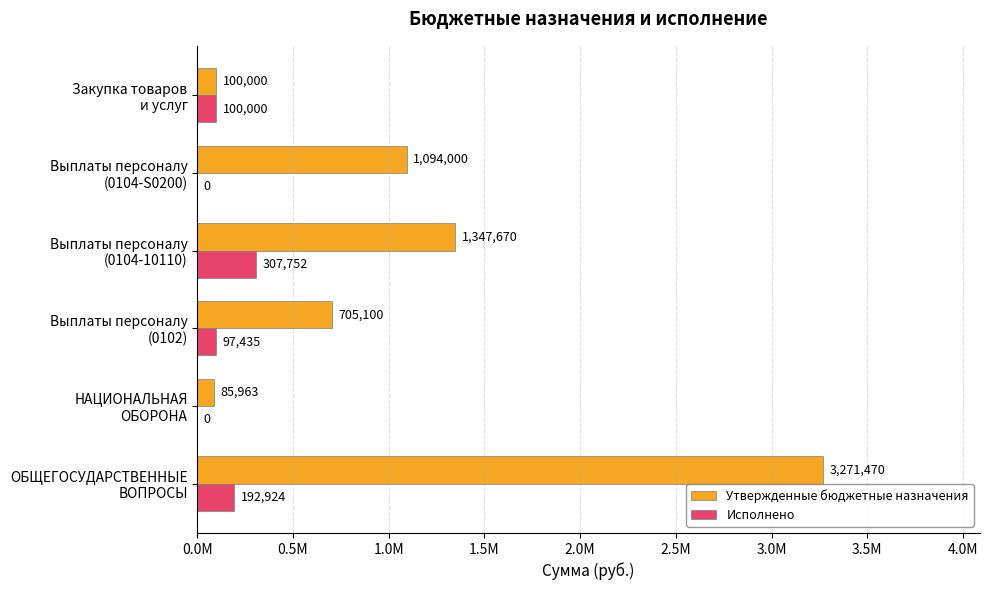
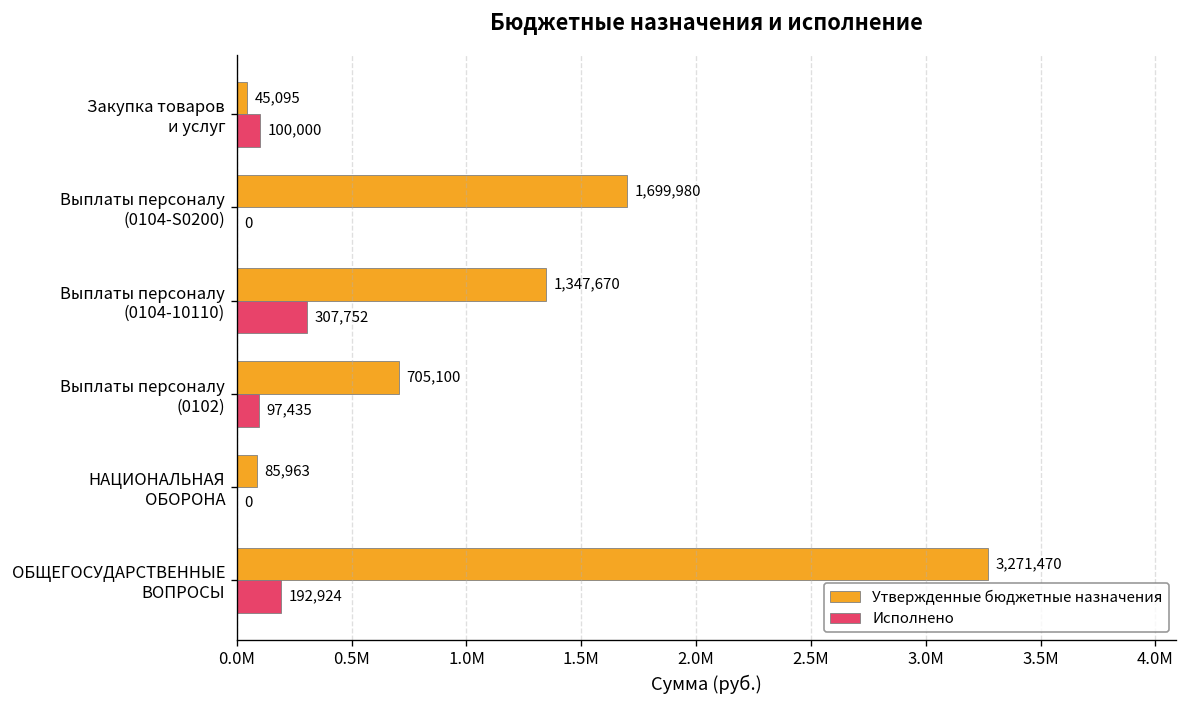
Утвержденные бюджетные назначения, Закупка товаров и услуг: 100,000 -> 45,095
Утвержденные бюджетные назначения, Выплаты персоналу (0104-S0200): 1,094,000 -> 1,699,980
